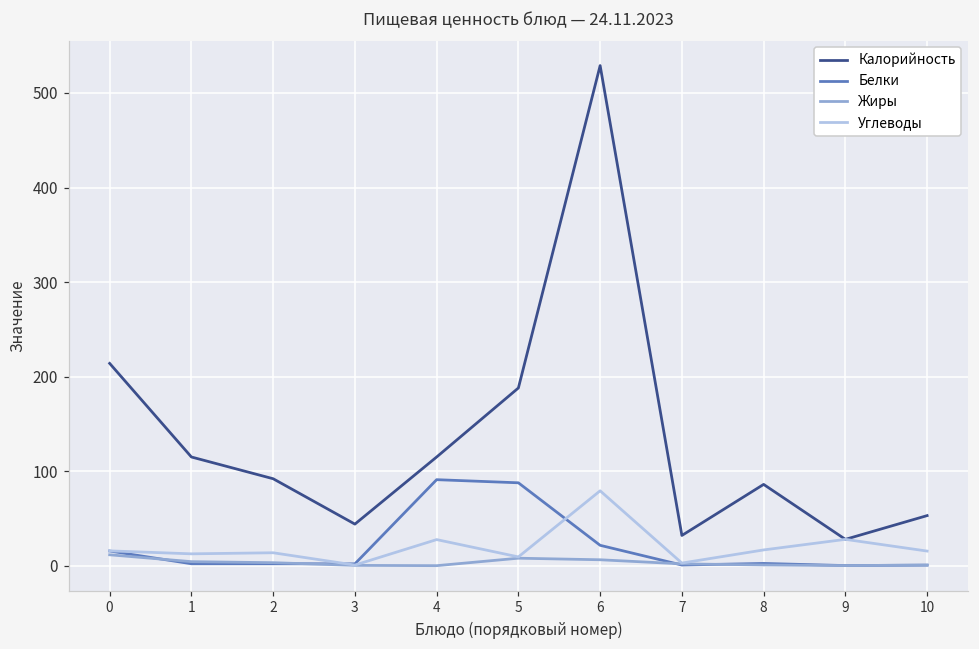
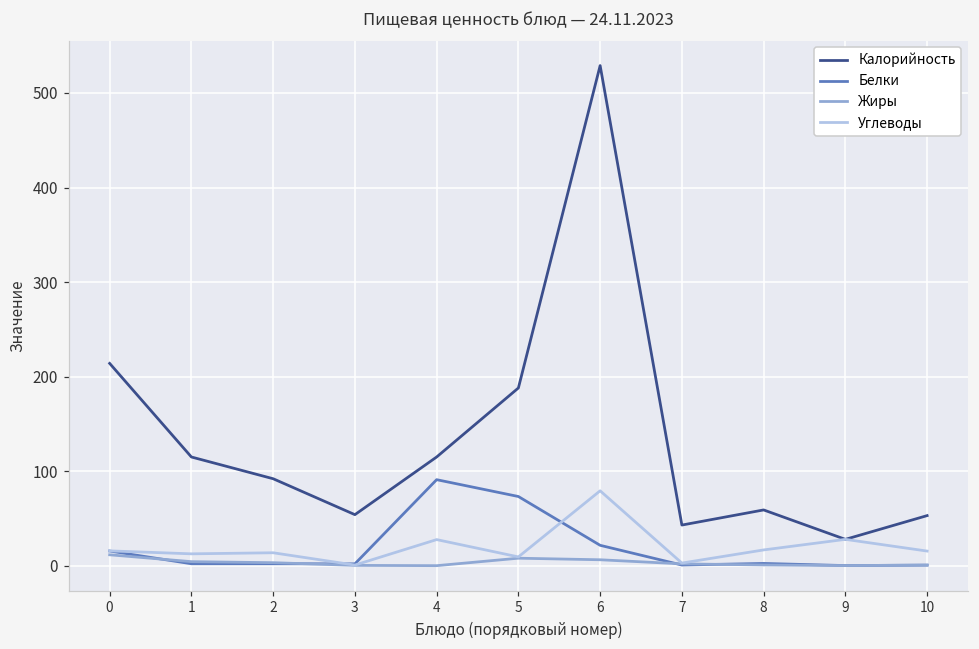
Калорийность, 3: 40 -> 50
Белки, 5: 90 -> 70
Калорийность, 7: 30 -> 40
Калорийность, 8: 90 -> 60
